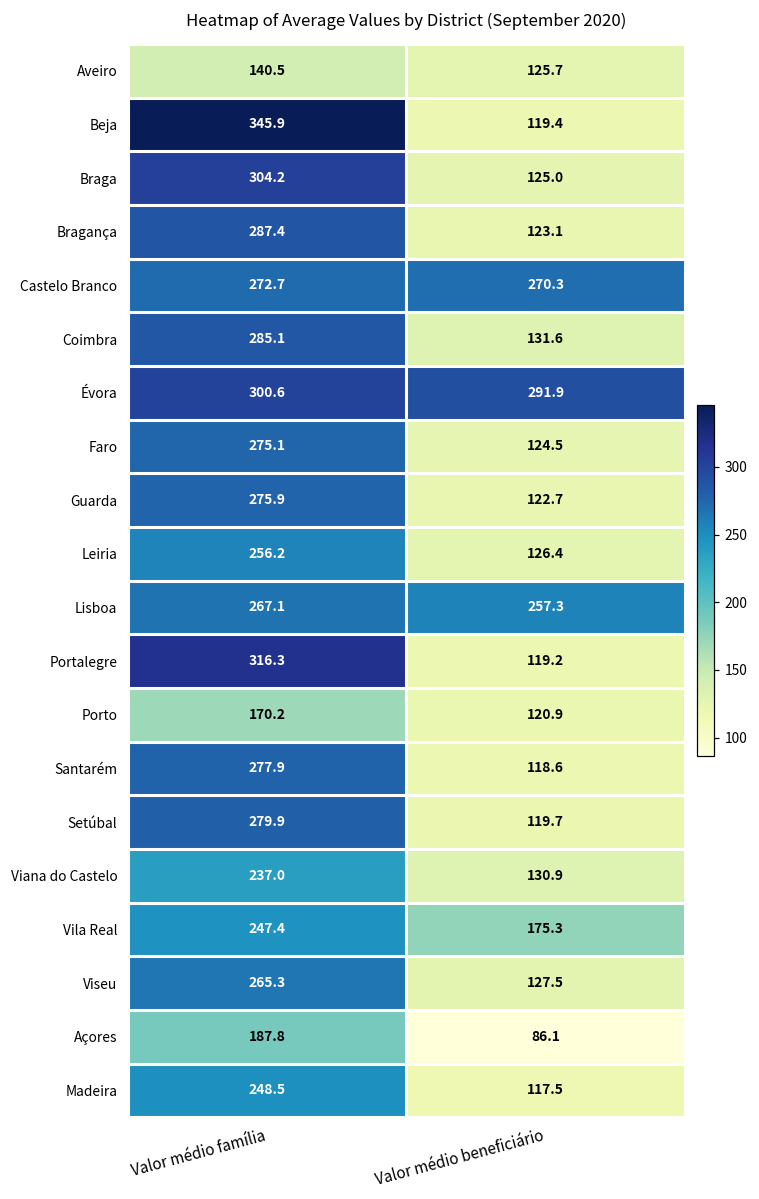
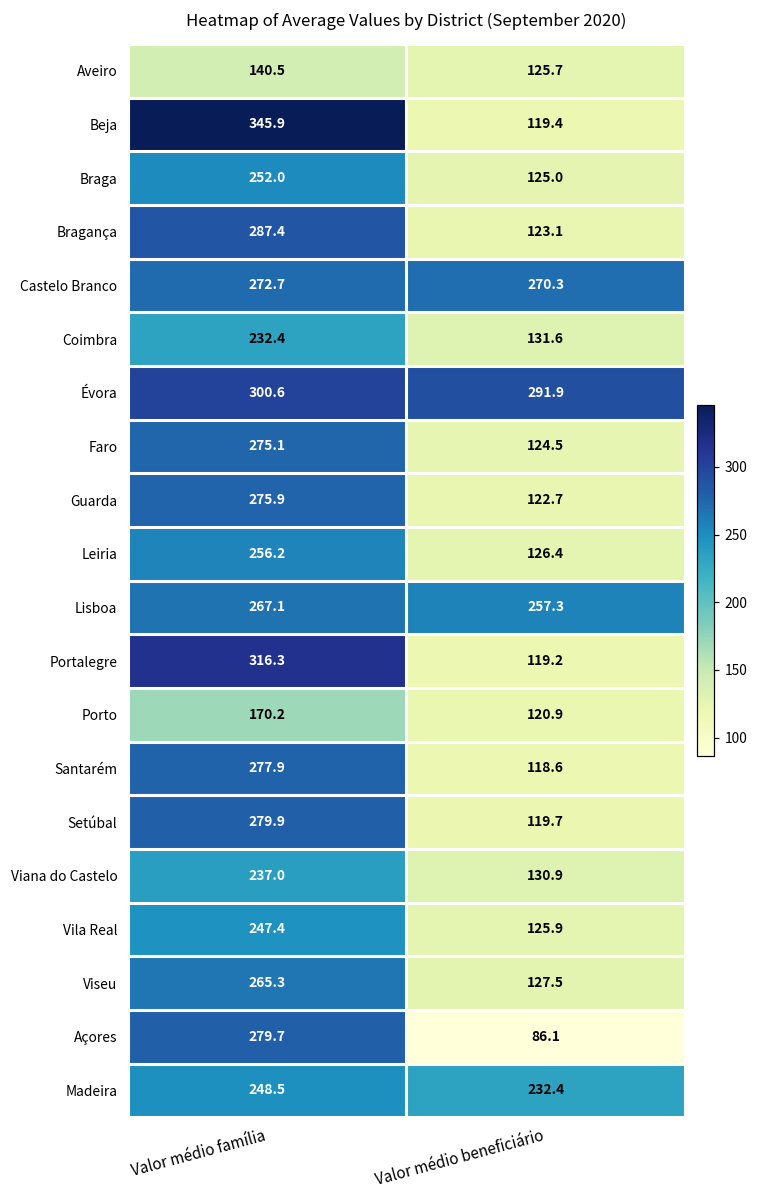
Braga, Valor médio família: 304.2 -> 252.0
Coimbra, Valor médio família: 285.1 -> 232.4
Vila Real, Valor médio beneficiário: 175.3 -> 125.9
Açores, Valor médio família: 187.8 -> 279.7
Madeira, Valor médio beneficiário: 117.5 -> 232.4
